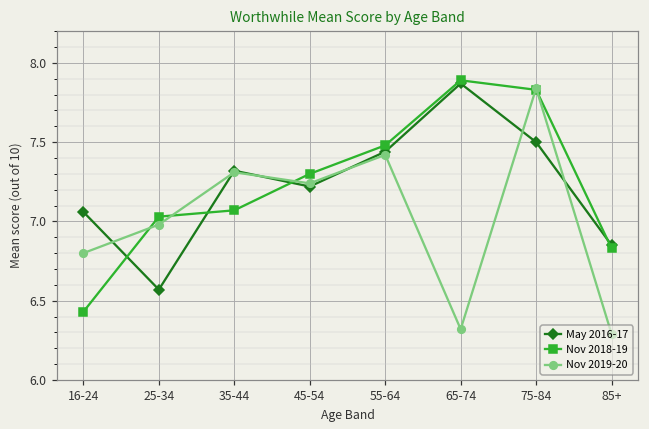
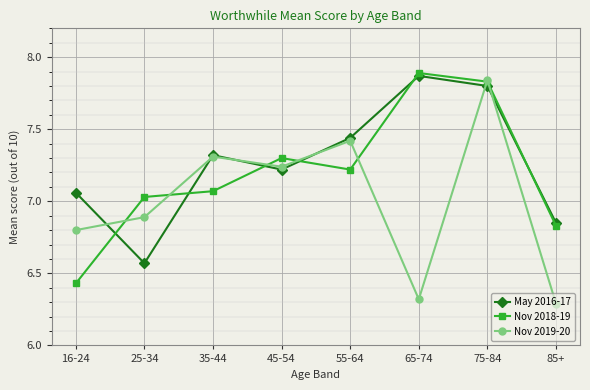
Nov 2019-20, 25-34: 6.98 -> 6.89
Nov 2018-19, 55-64: 7.48 -> 7.22
May 2016-17, 75-84: 7.5 -> 7.8
